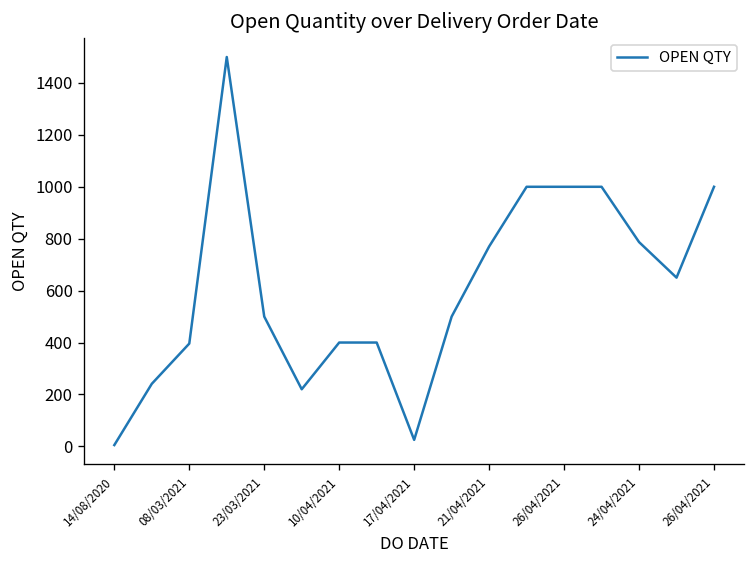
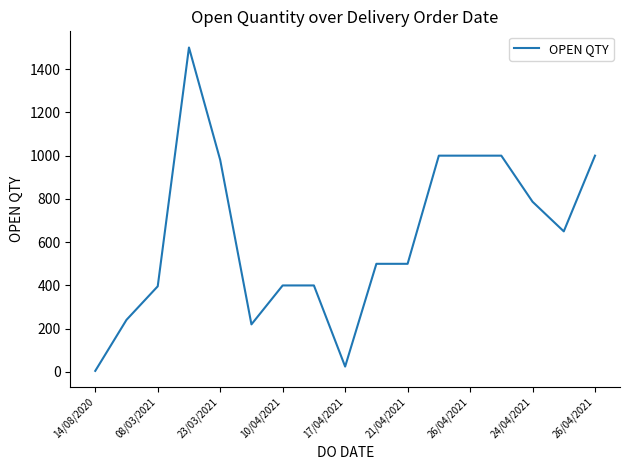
23/03/2021: 500 -> 980
21/04/2021: 770 -> 500
